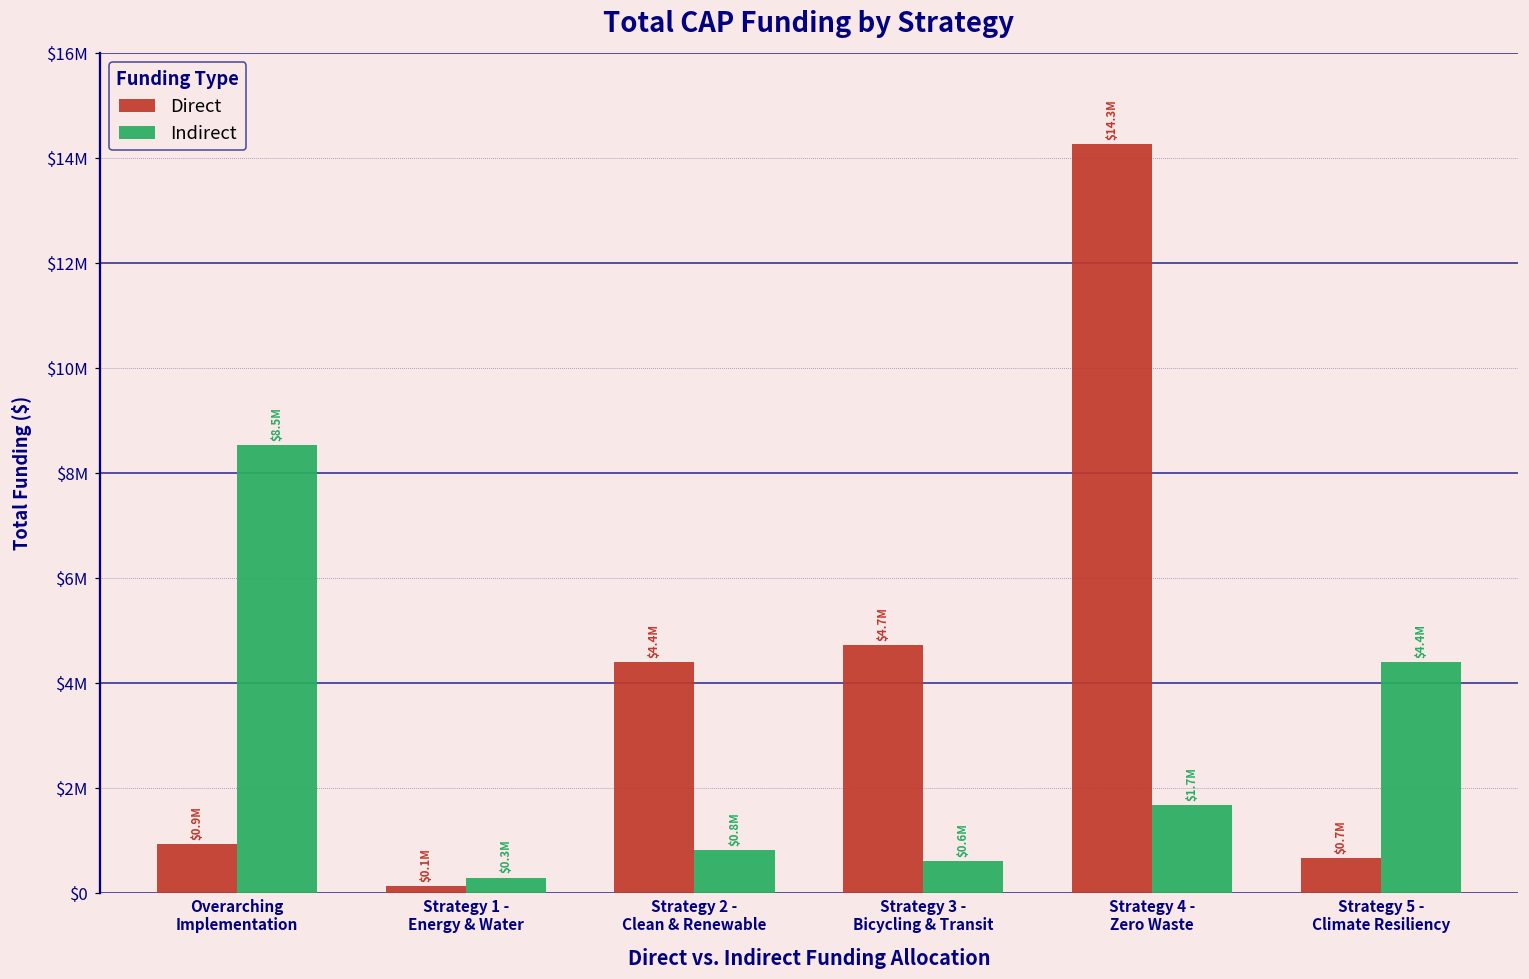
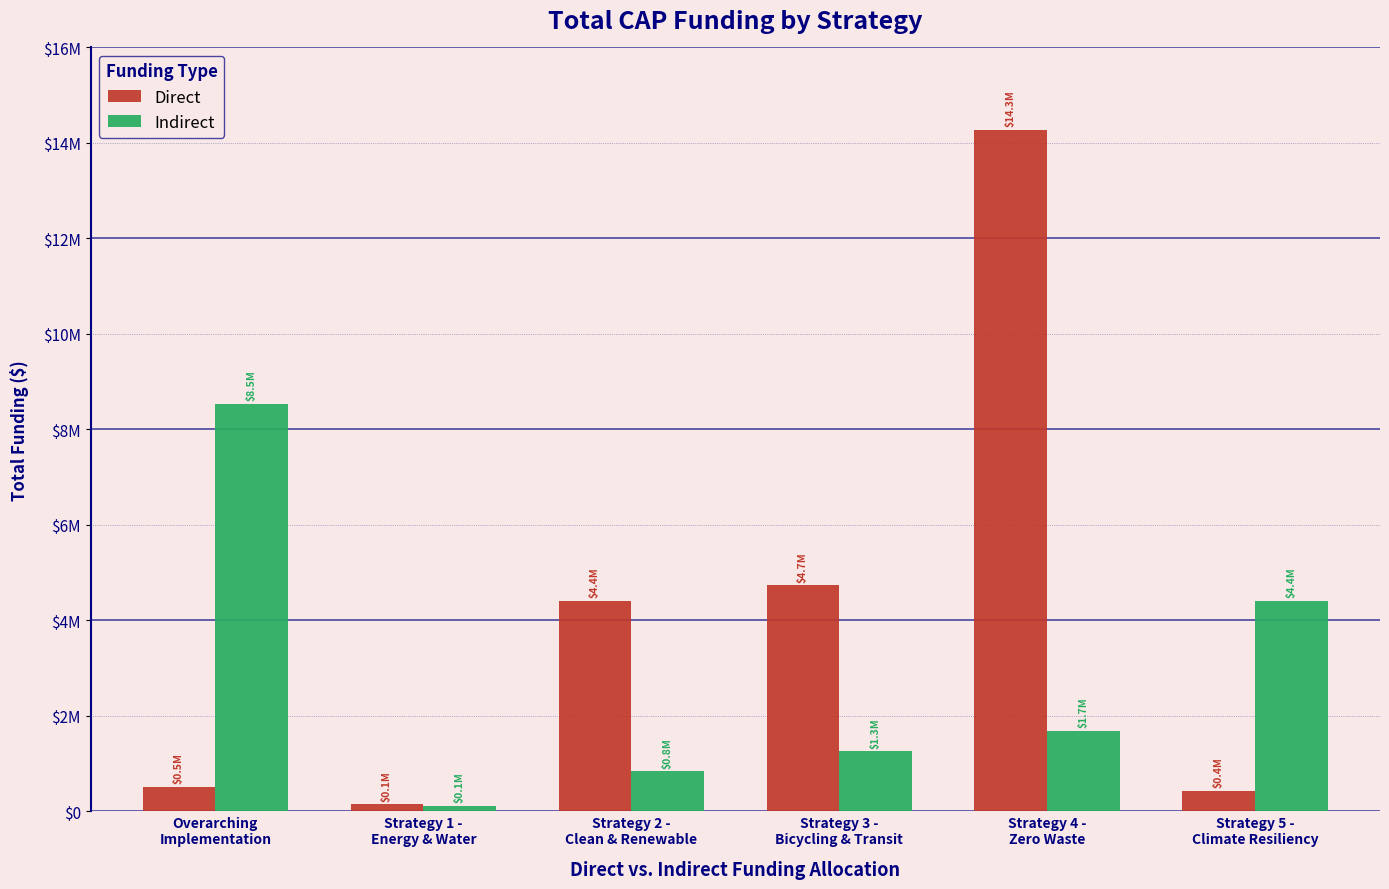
Direct, Overarching Implementation: $0.9M -> $0.5M
Indirect, Strategy 1 - Energy & Water: $0.3M -> $0.1M
Indirect, Strategy 3 - Bicycling & Transit: $0.6M -> $1.3M
Direct, Strategy 5 - Climate Resiliency: $0.7M -> $0.4M
